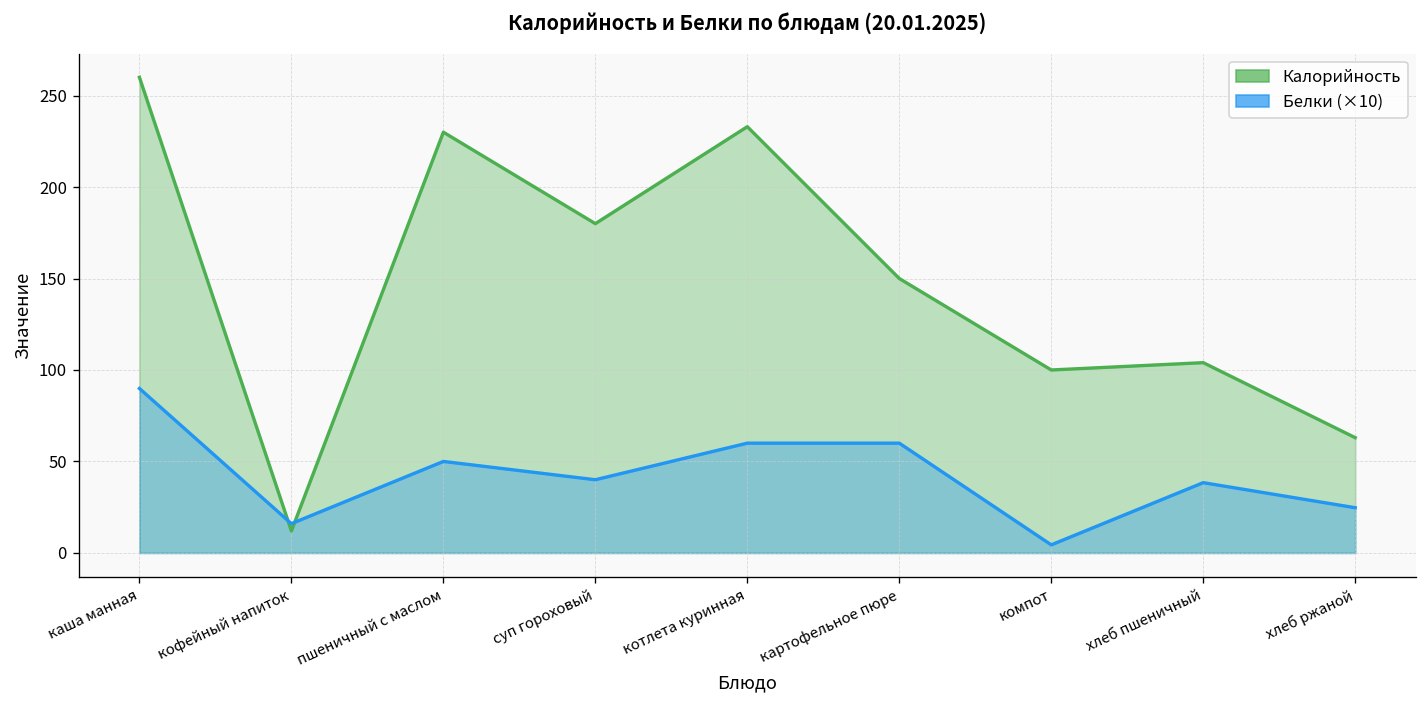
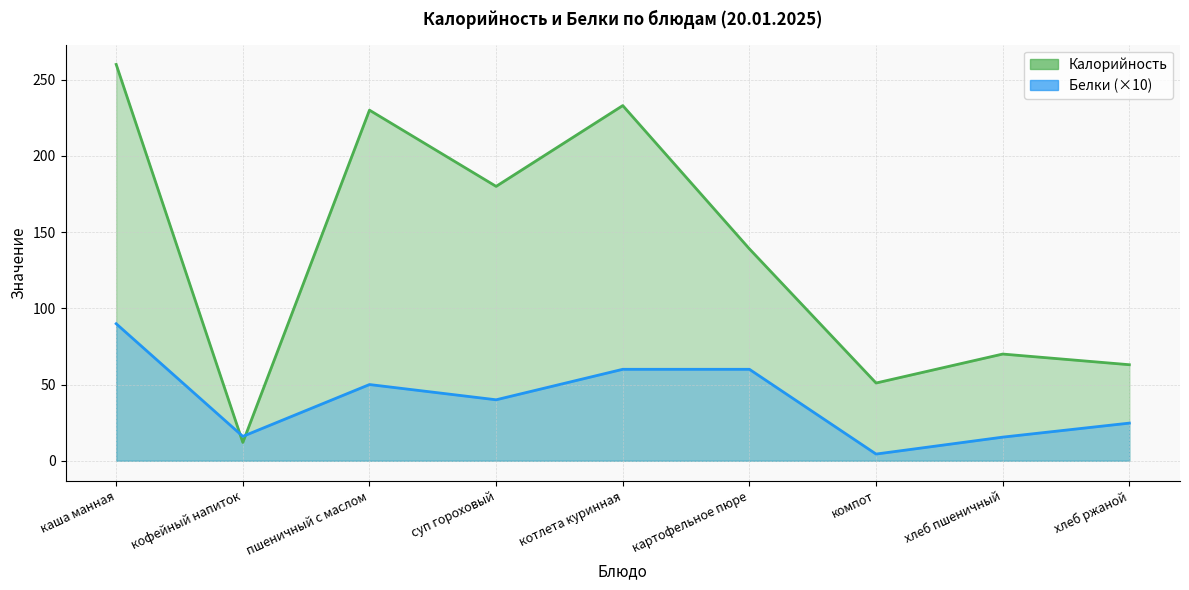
Калорийность, картофельное пюре: 150 -> 139
Калорийность, компот: 100 -> 51
Калорийность, хлеб пшеничный: 104 -> 70
Белки (×10), хлеб пшеничный: 38 -> 16
